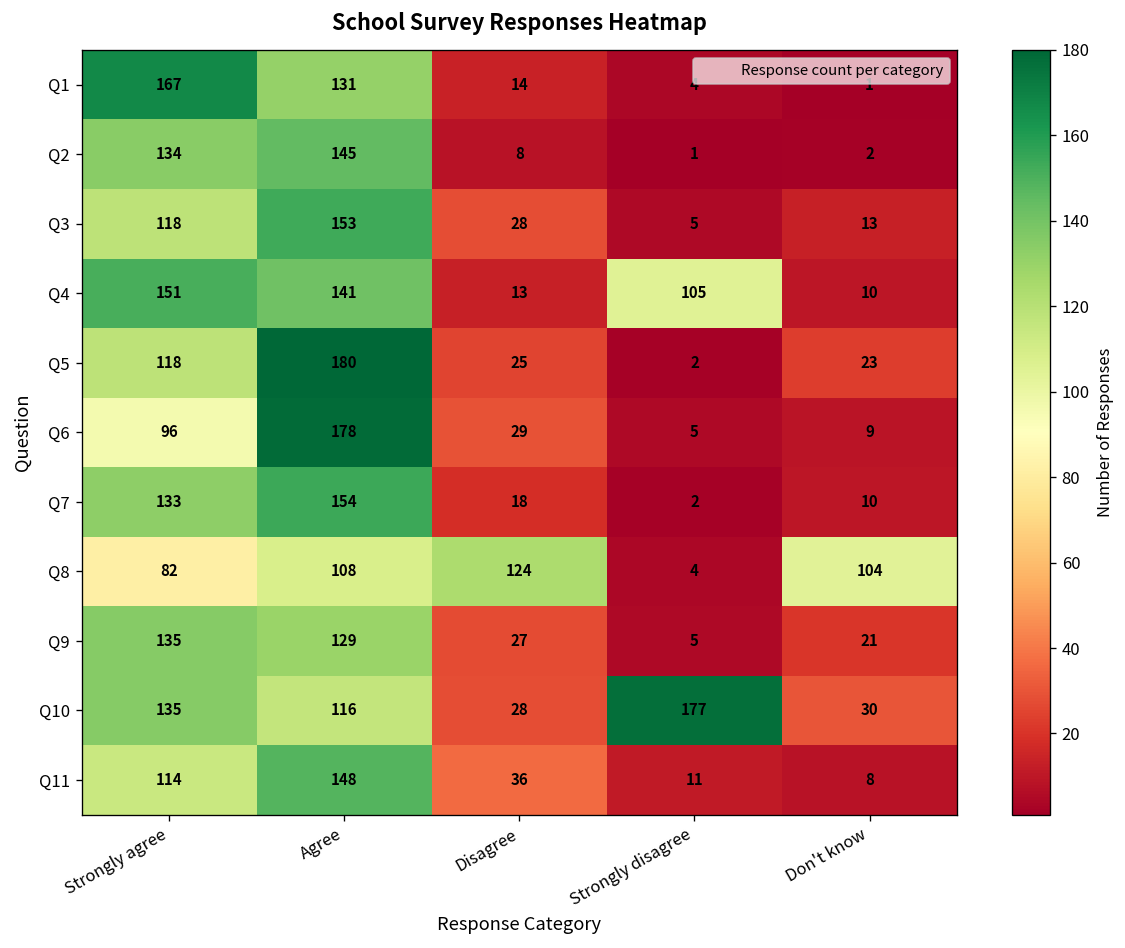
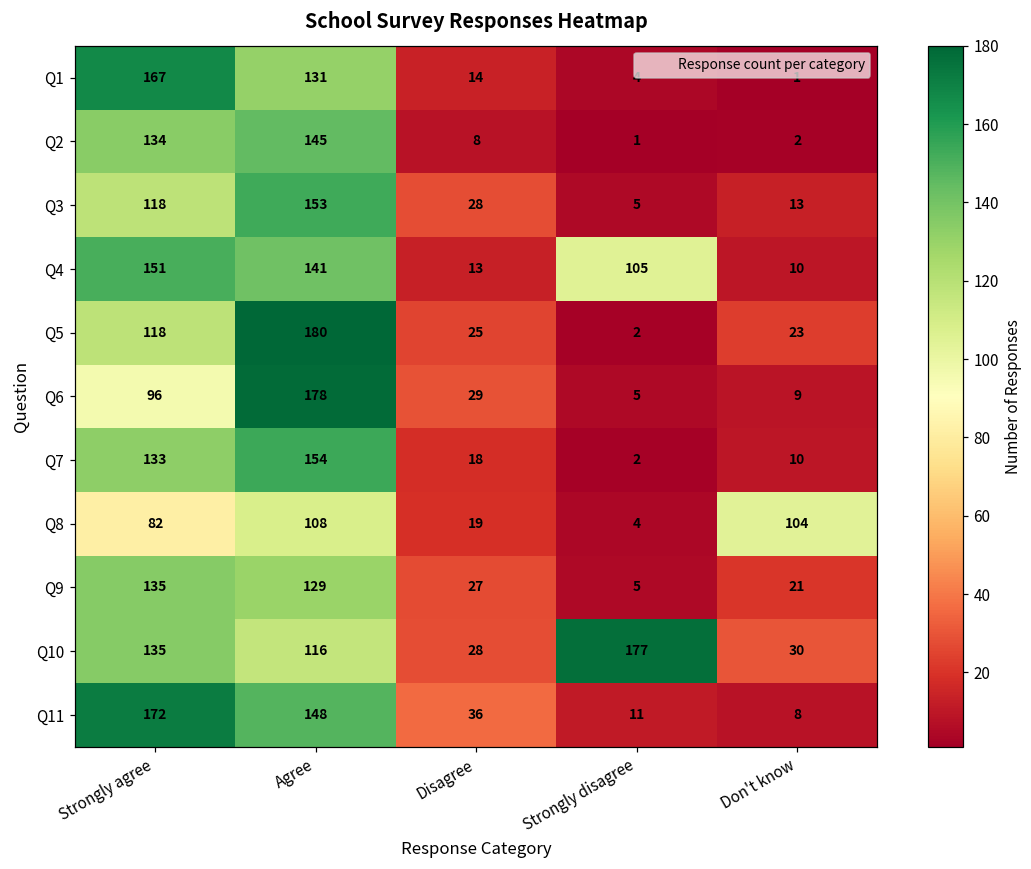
Q8, Disagree: 124 -> 19
Q11, Strongly agree: 114 -> 172
